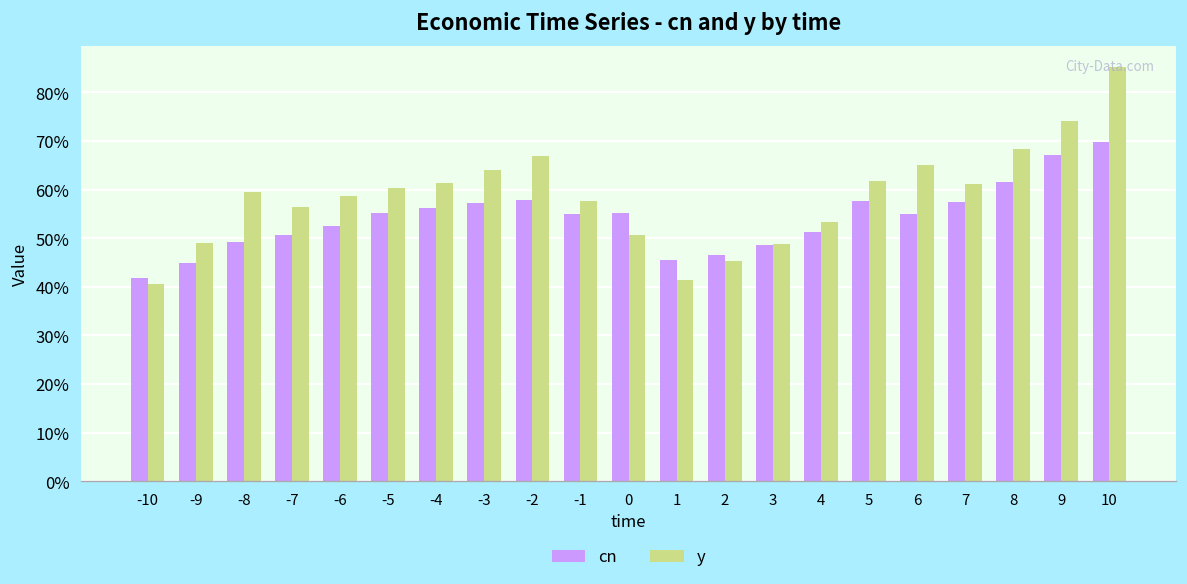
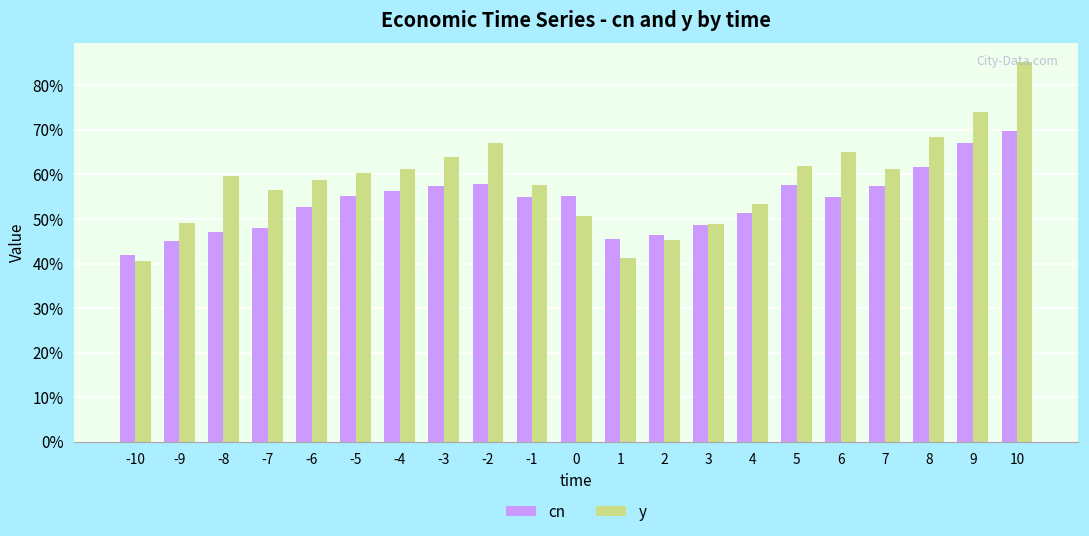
cn, -8: 49% -> 47%
cn, -7: 51% -> 48%
